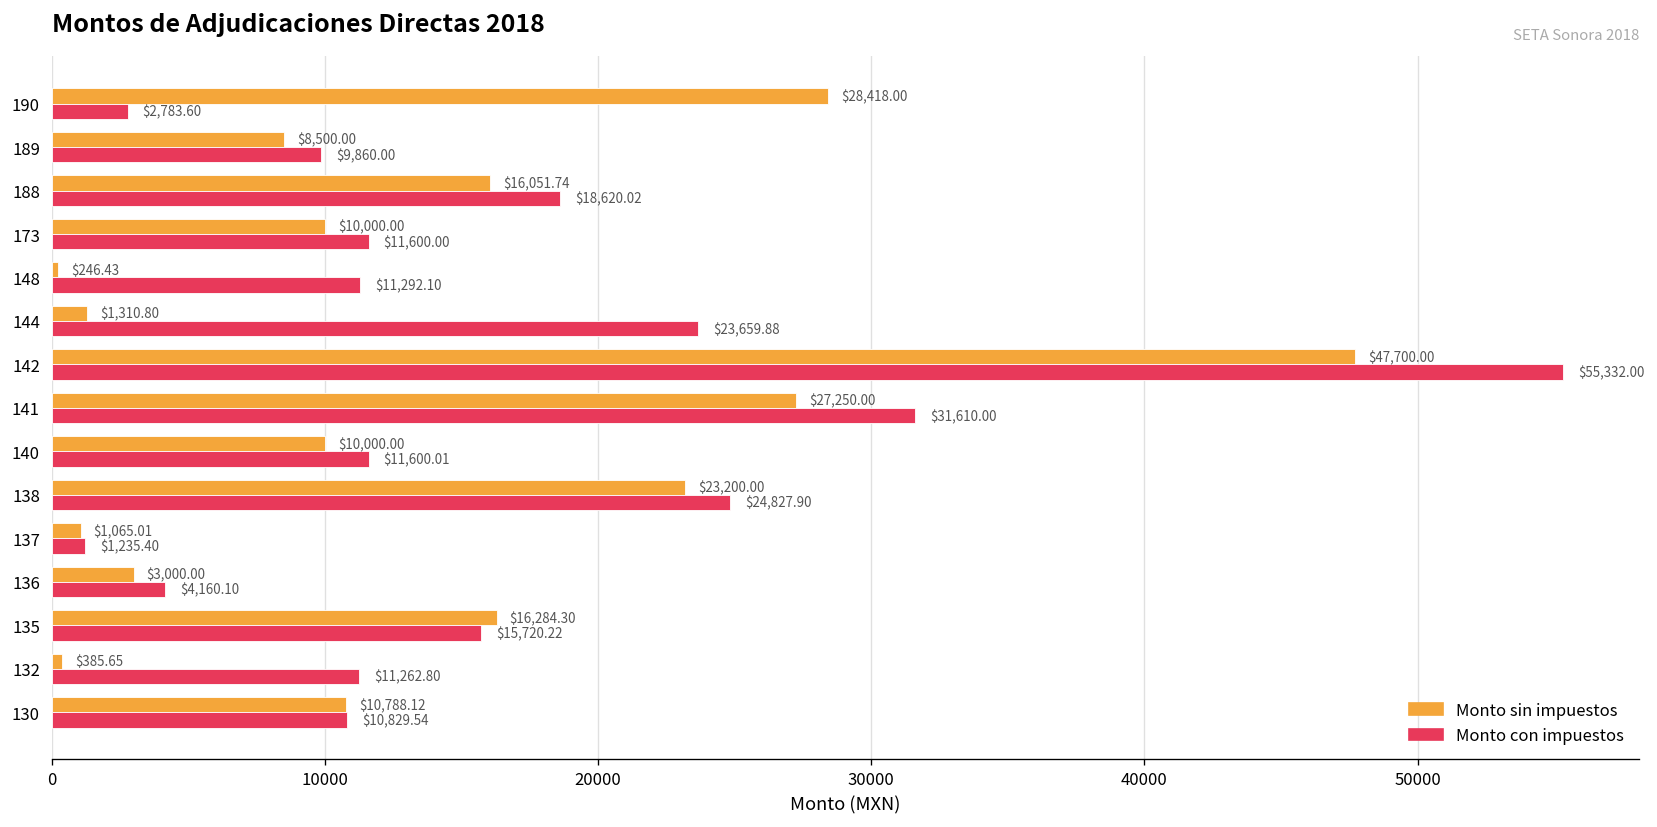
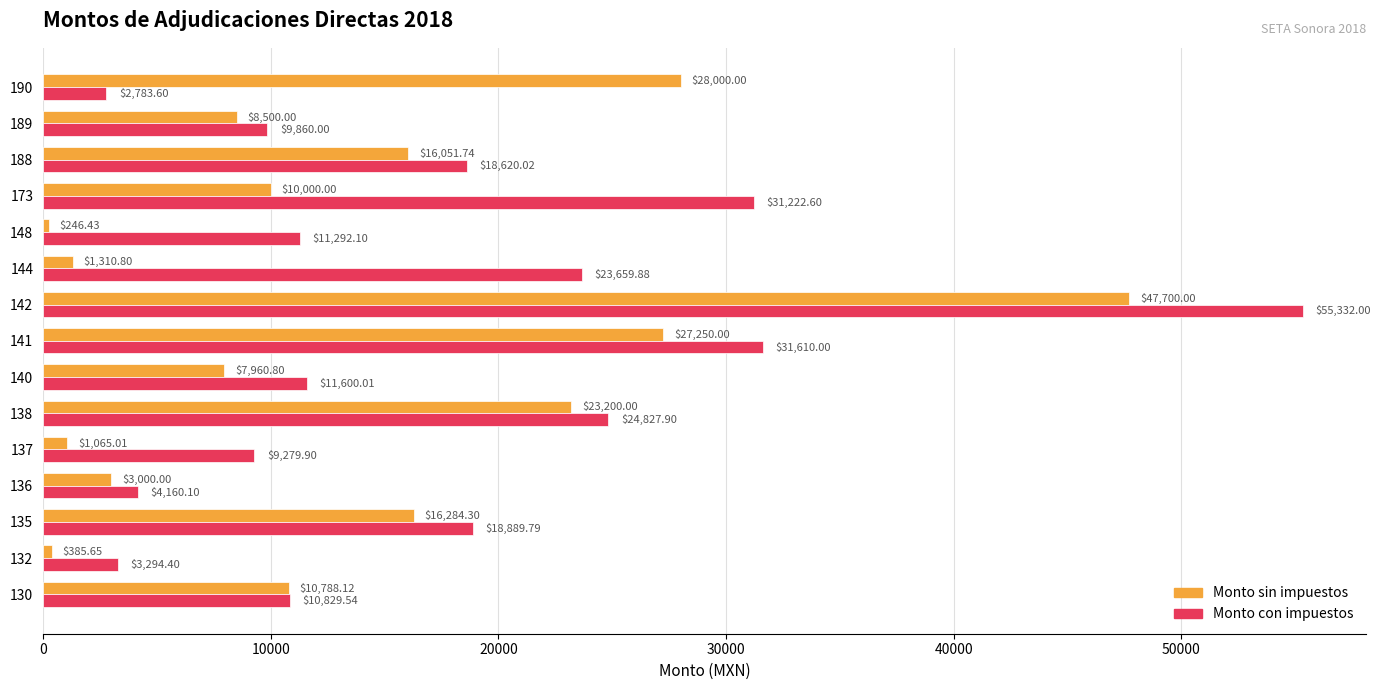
Monto sin impuestos, 190: $28,418.00 -> $28,000.00
Monto con impuestos, 173: $11,600.00 -> $31,222.60
Monto sin impuestos, 140: $10,000.00 -> $7,960.80
Monto con impuestos, 137: $1,235.40 -> $9,279.90
Monto con impuestos, 135: $15,720.22 -> $18,889.79
Monto con impuestos, 132: $11,262.80 -> $3,294.40
